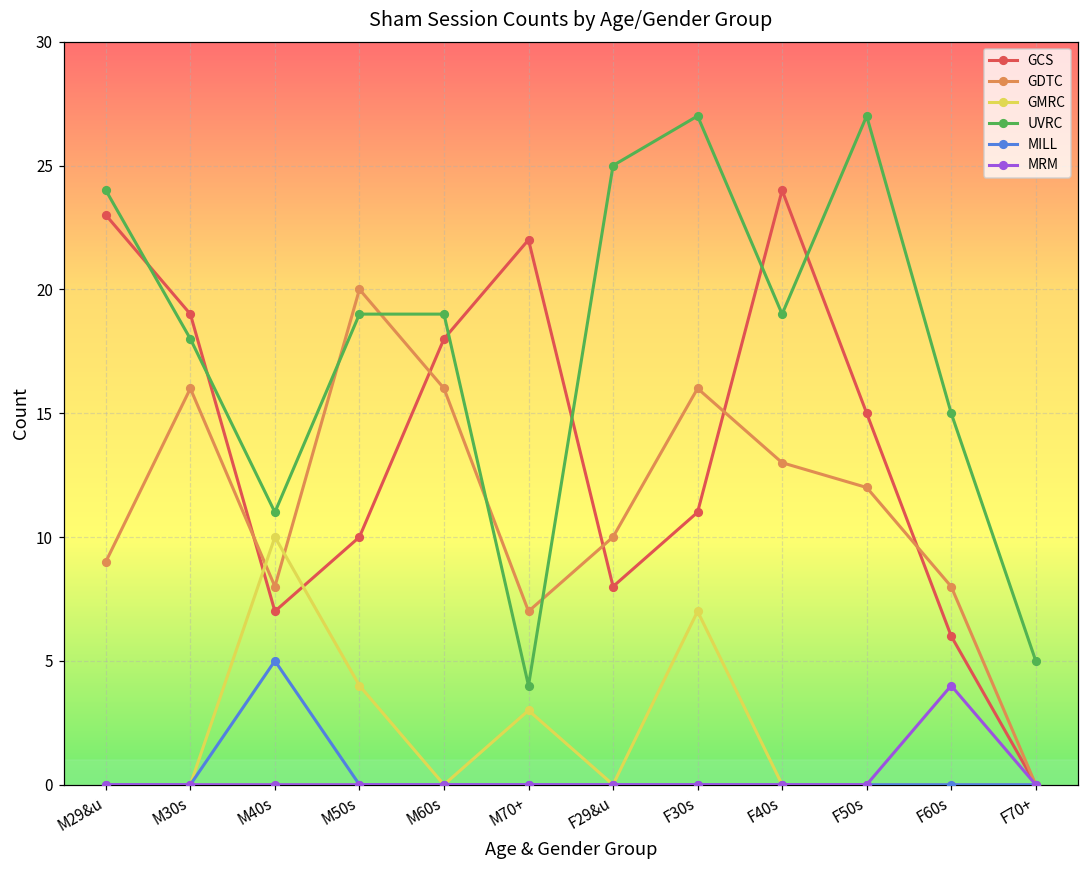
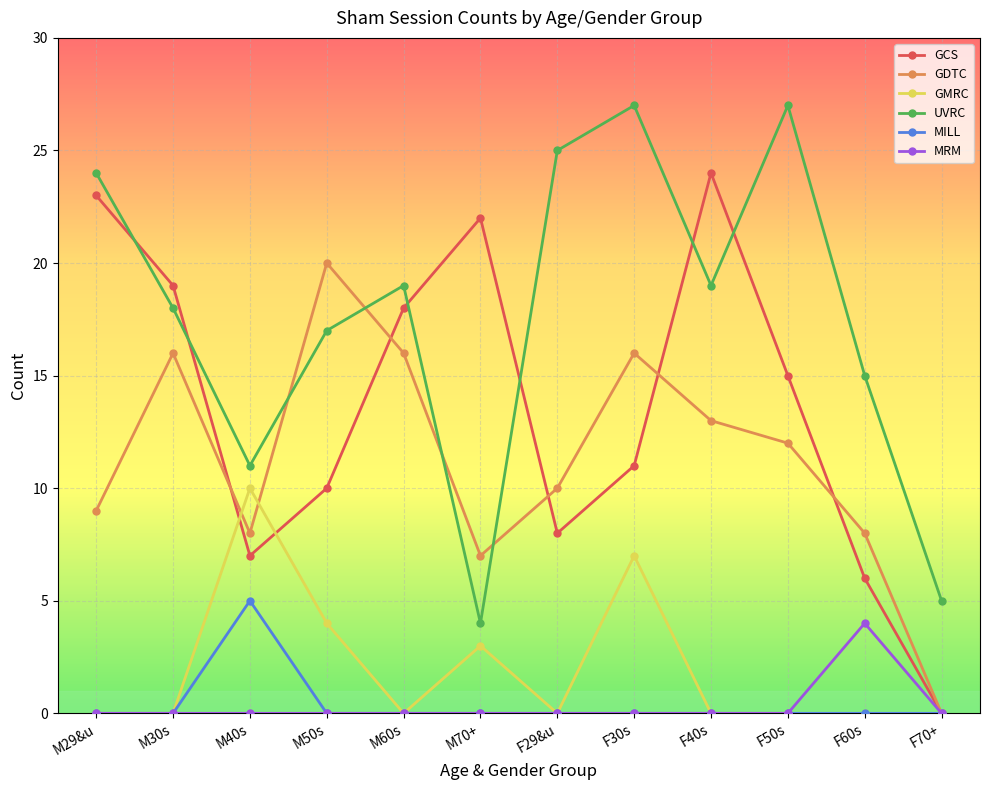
UVRC, M50s: 19 -> 17
